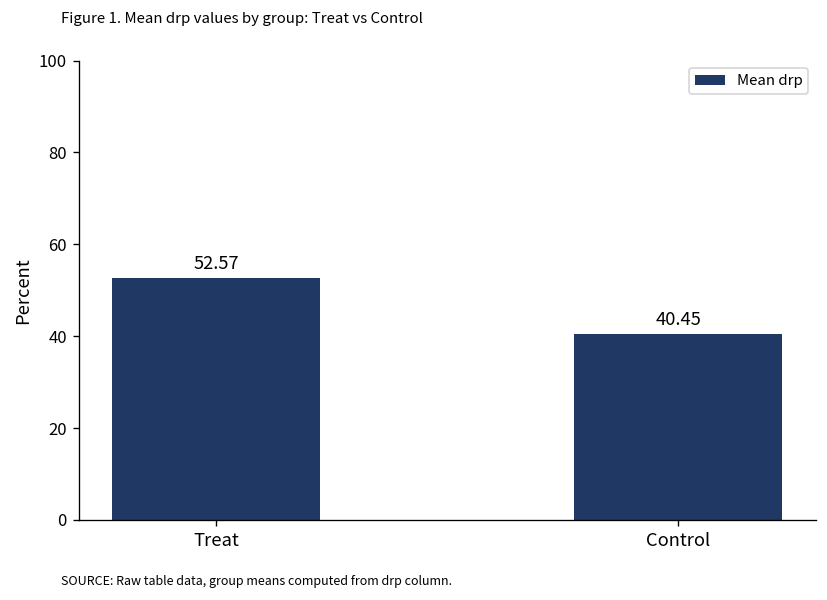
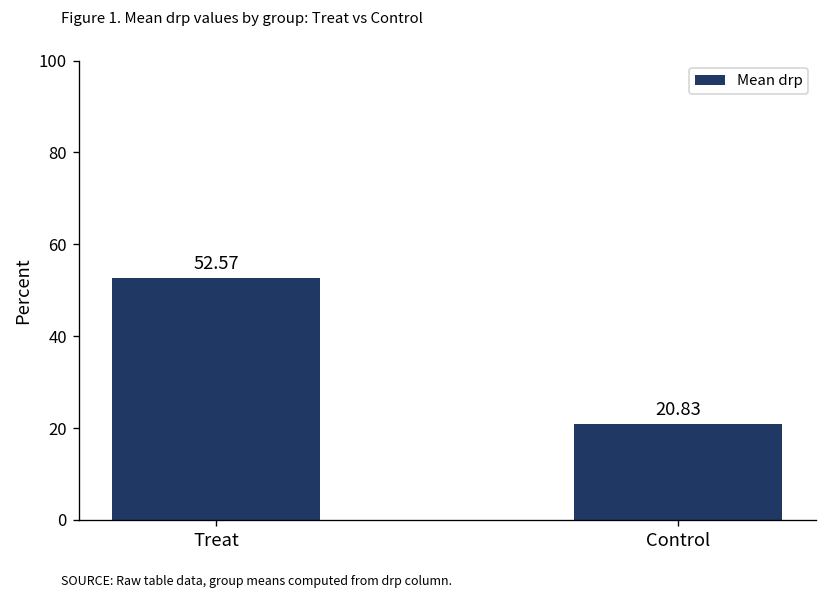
Control: 40.45 -> 20.83
